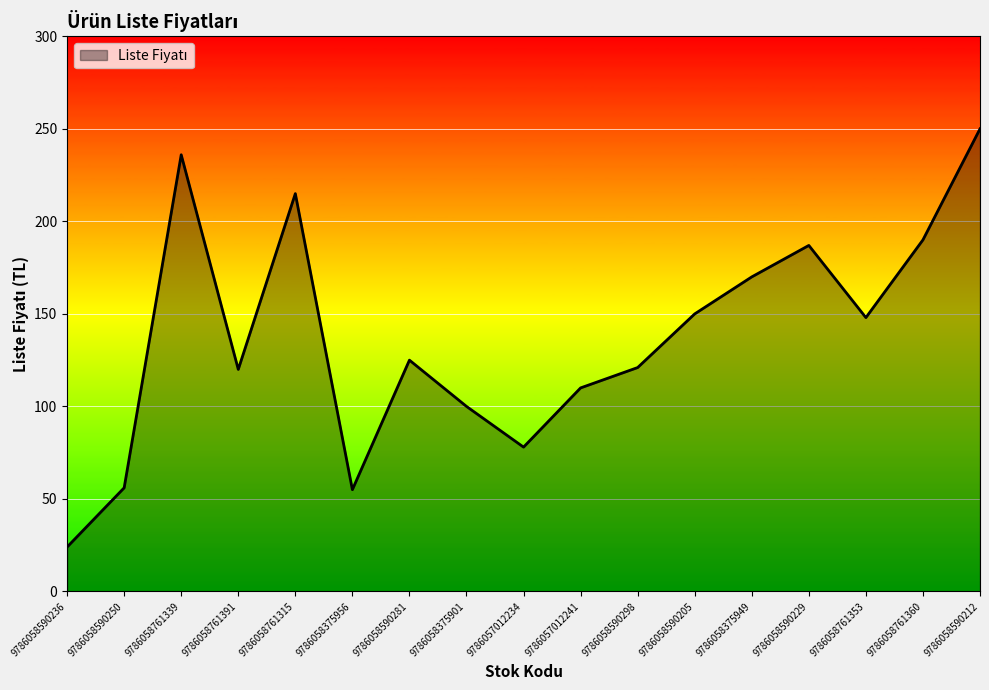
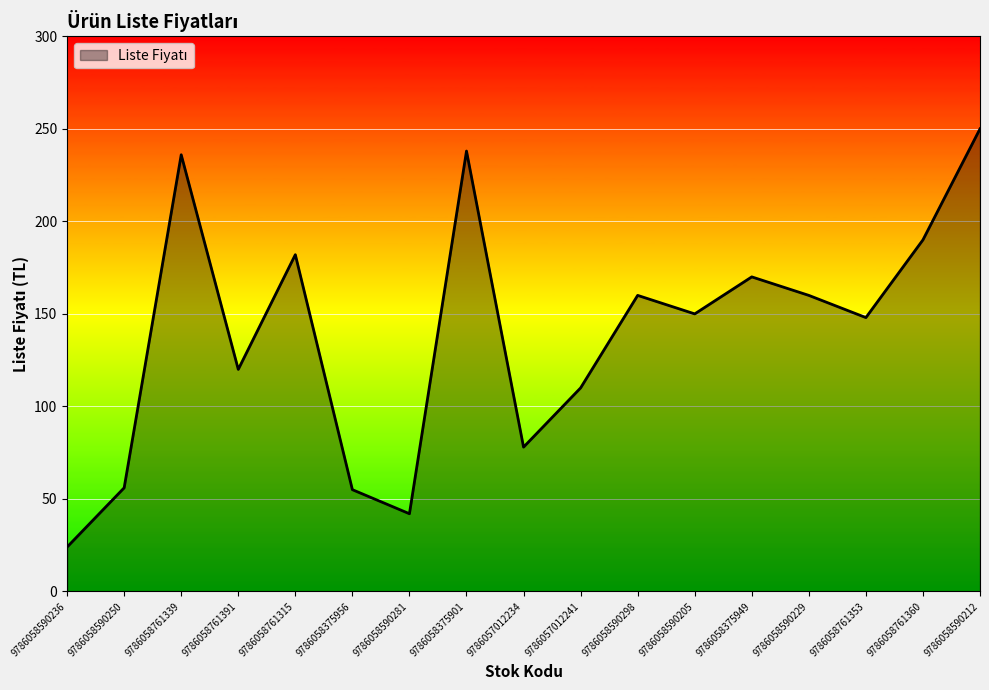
9786058761315: 215 -> 182
9786058590281: 125 -> 42
9786058375901: 100 -> 238
9786058590298: 121 -> 160
9786058590229: 187 -> 160
